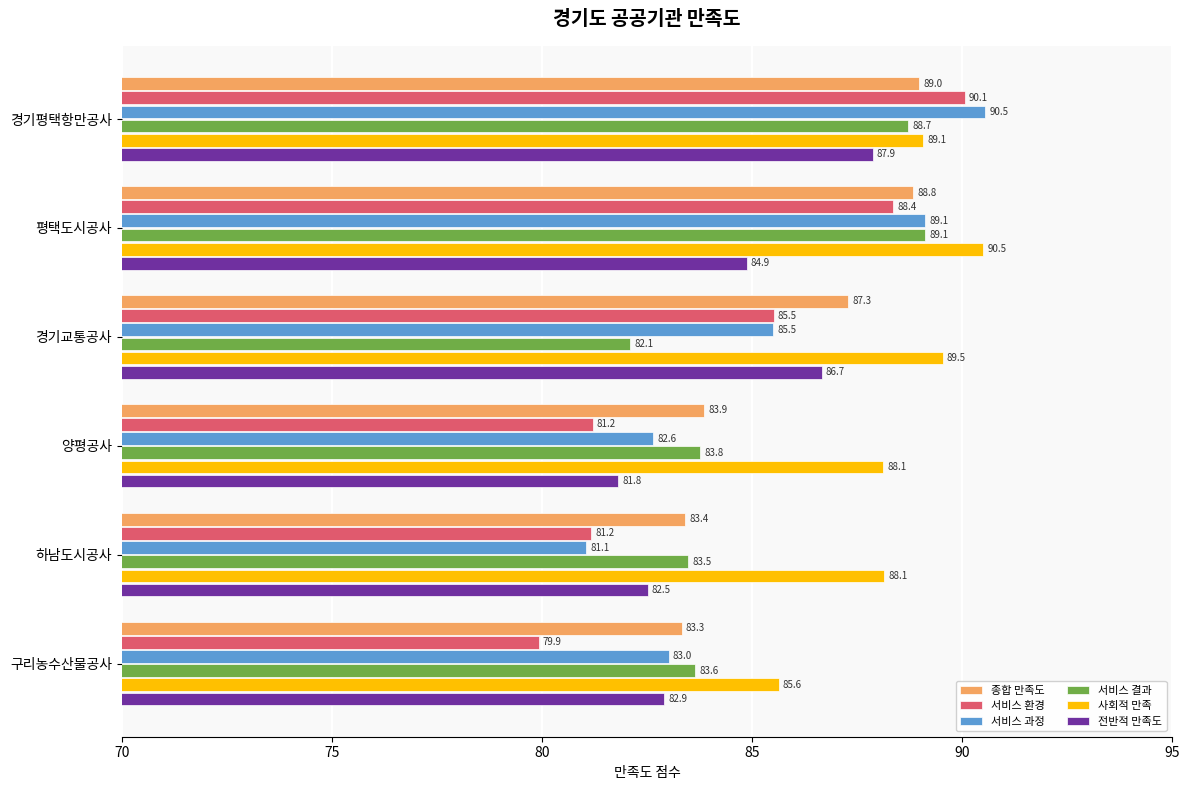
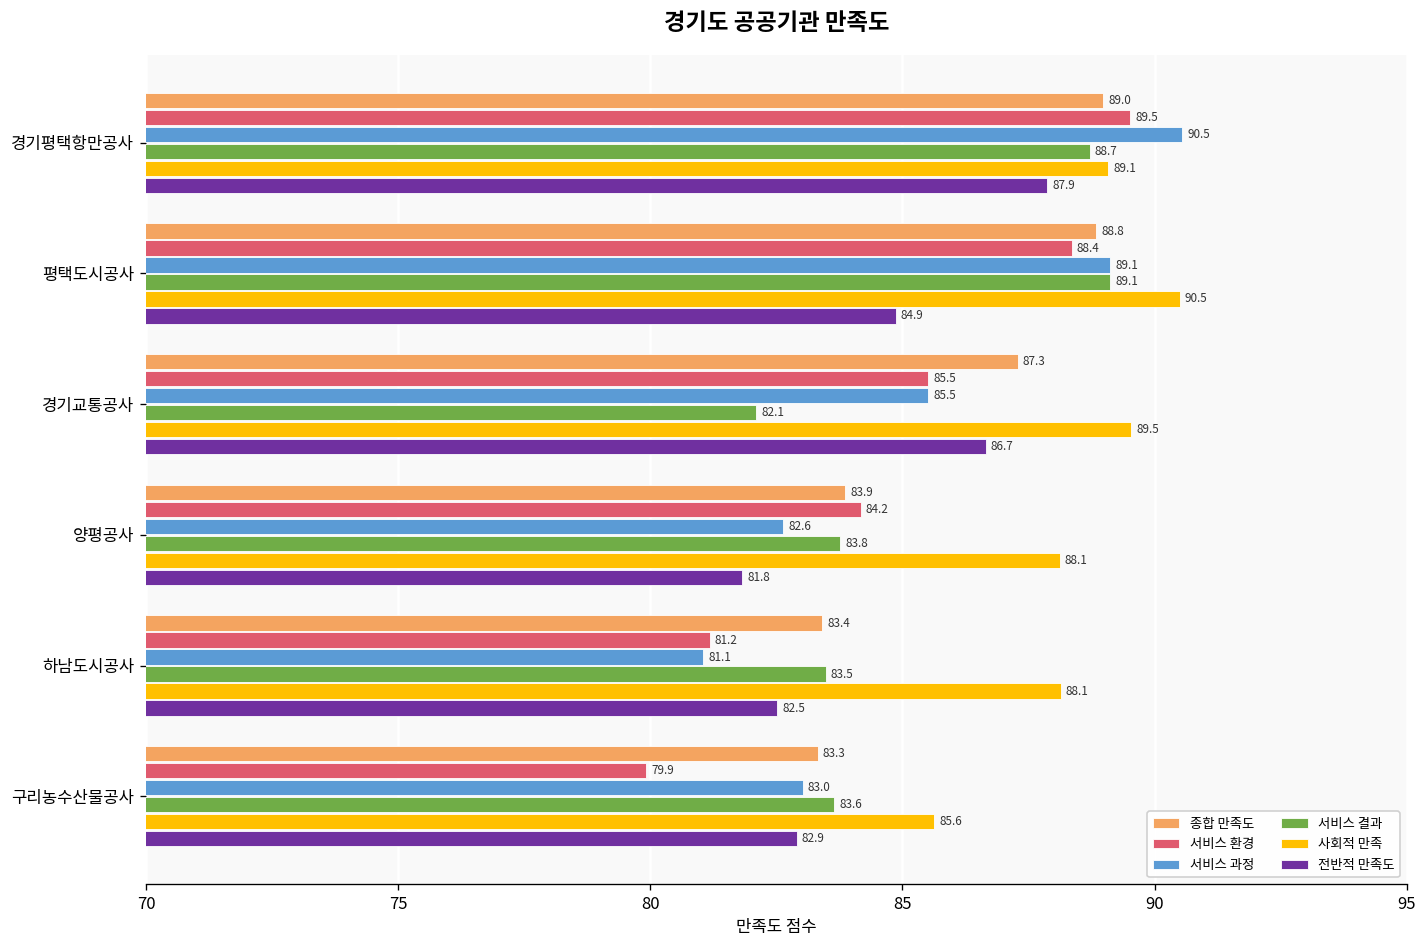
서비스 환경, 경기평택항만공사: 90.1 -> 89.5
서비스 환경, 양평공사: 81.2 -> 84.2
